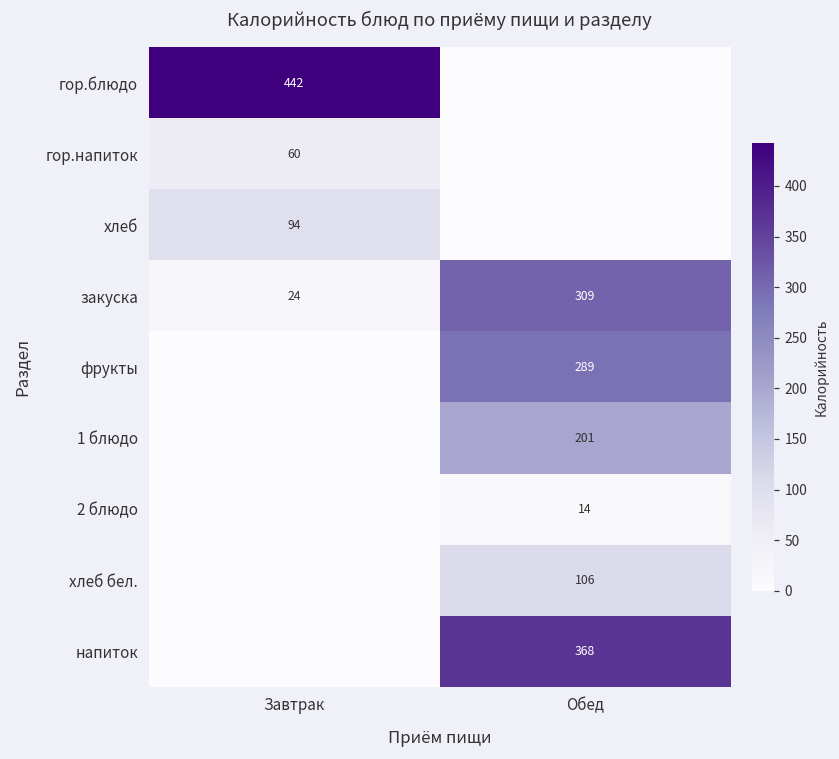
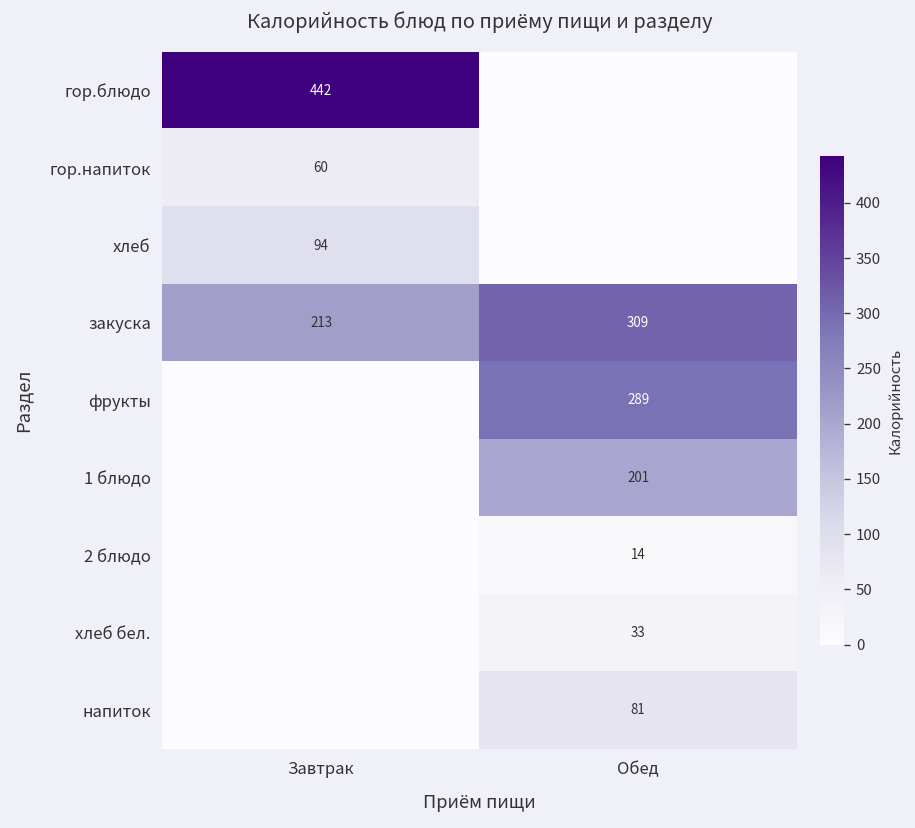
закуска, Завтрак: 24 -> 213
хлеб бел., Обед: 106 -> 33
напиток, Обед: 368 -> 81
